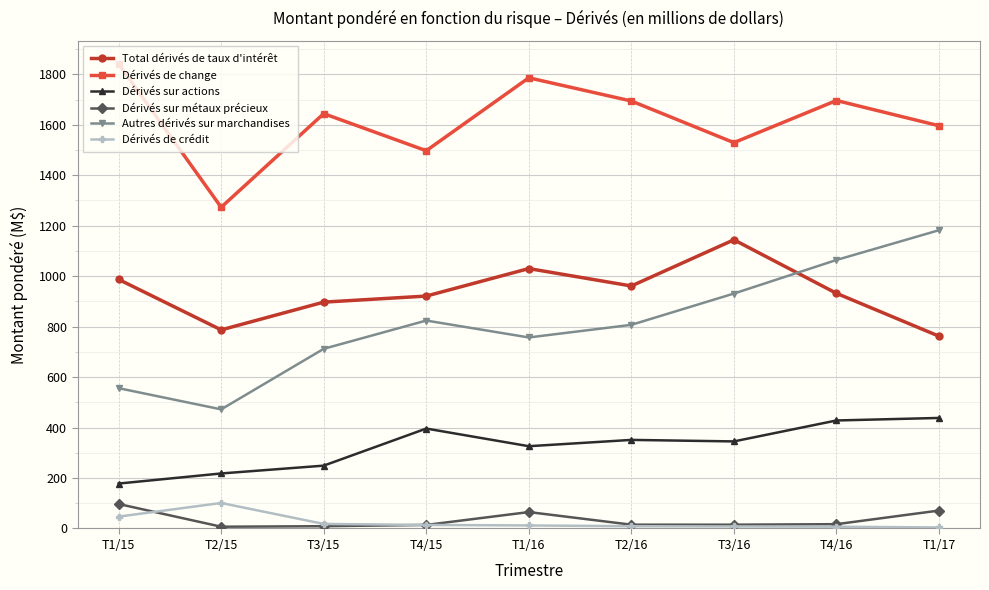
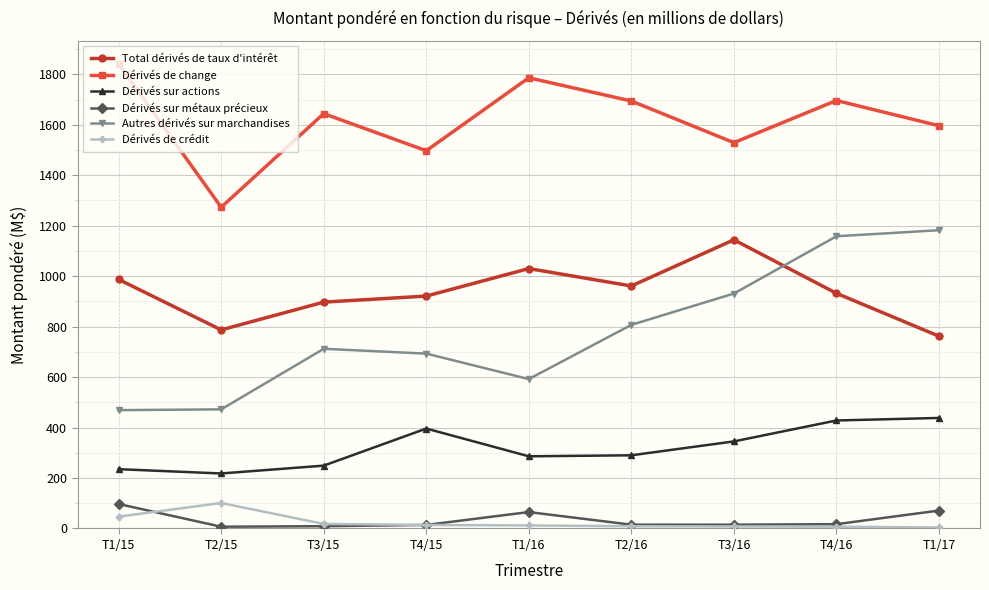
Dérivés sur actions, T1/15: 180 -> 240
Autres dérivés sur marchandises, T1/15: 560 -> 470
Autres dérivés sur marchandises, T4/15: 820 -> 690
Dérivés sur actions, T1/16: 330 -> 290
Autres dérivés sur marchandises, T1/16: 760 -> 590
Dérivés sur actions, T2/16: 350 -> 290
Autres dérivés sur marchandises, T4/16: 1060 -> 1160
